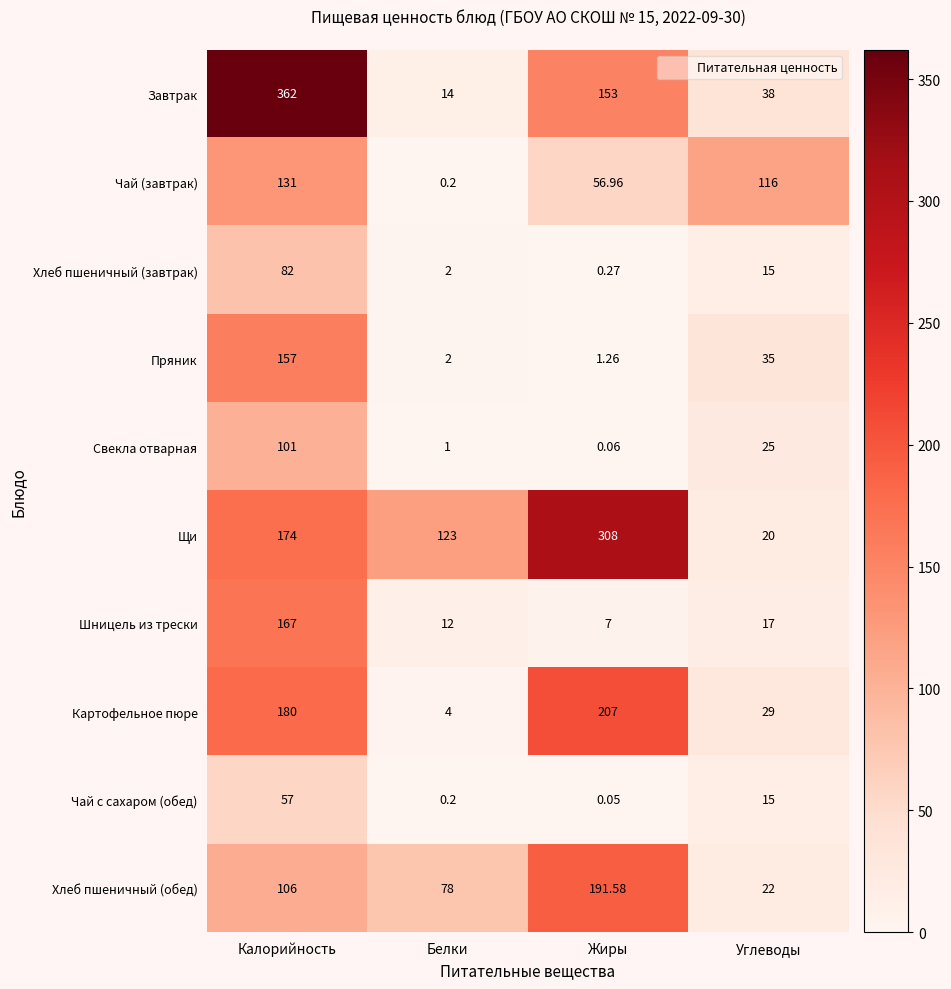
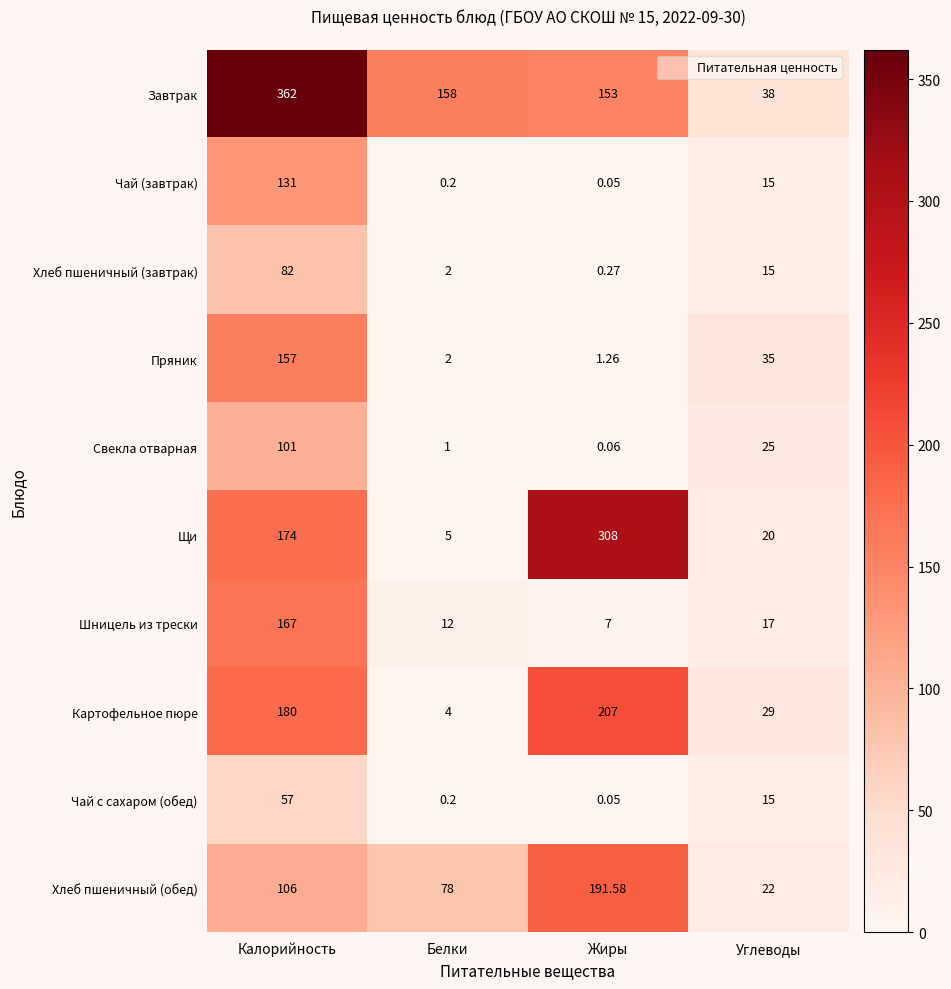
Завтрак, Белки: 14 -> 158
Чай (завтрак), Жиры: 56.96 -> 0.05
Чай (завтрак), Углеводы: 116 -> 15
Щи, Белки: 123 -> 5
